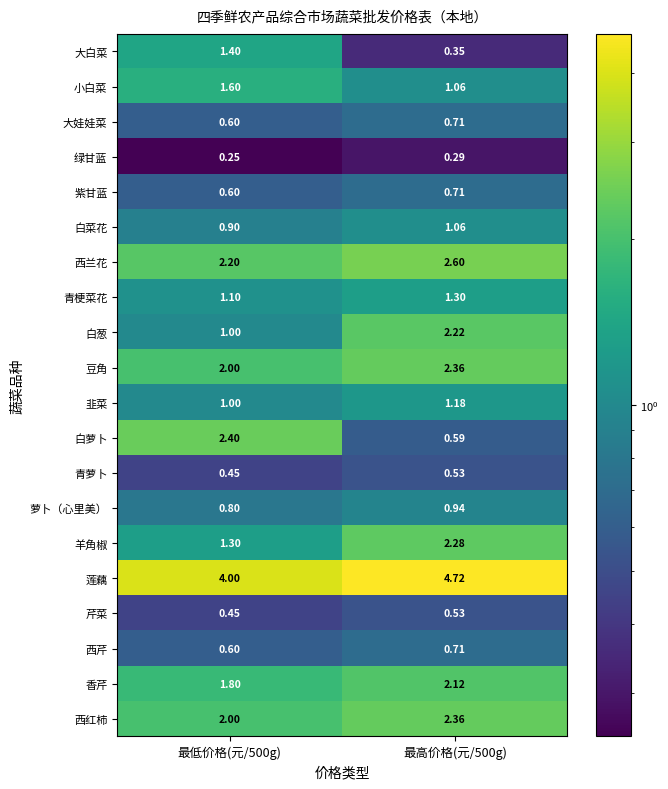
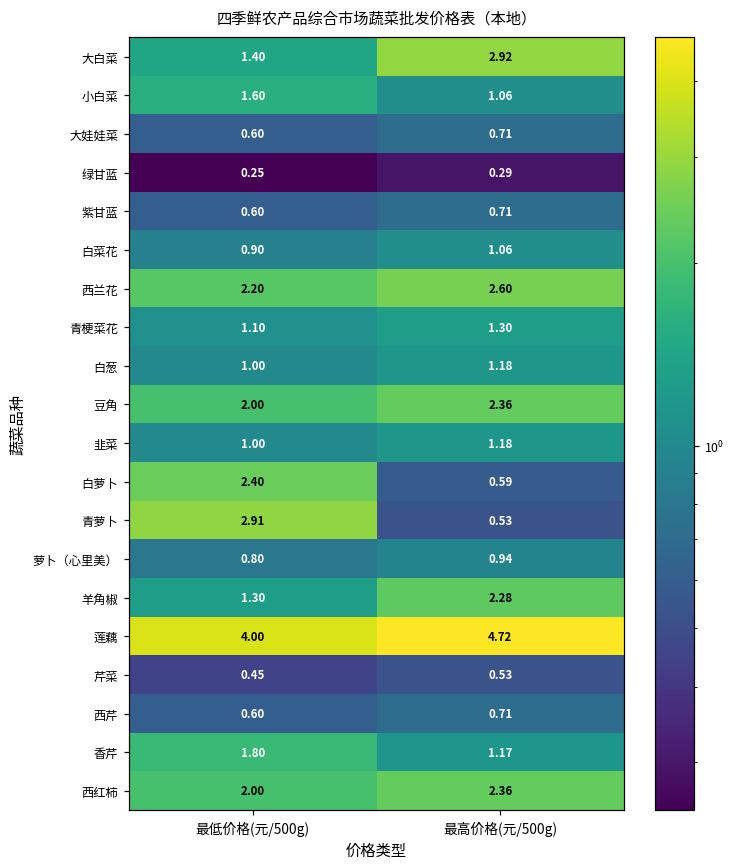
大白菜, 最高价格(元/500g): 0.35 -> 2.92
白葱, 最高价格(元/500g): 2.22 -> 1.18
青萝卜, 最低价格(元/500g): 0.45 -> 2.91
香芹, 最高价格(元/500g): 2.12 -> 1.17
